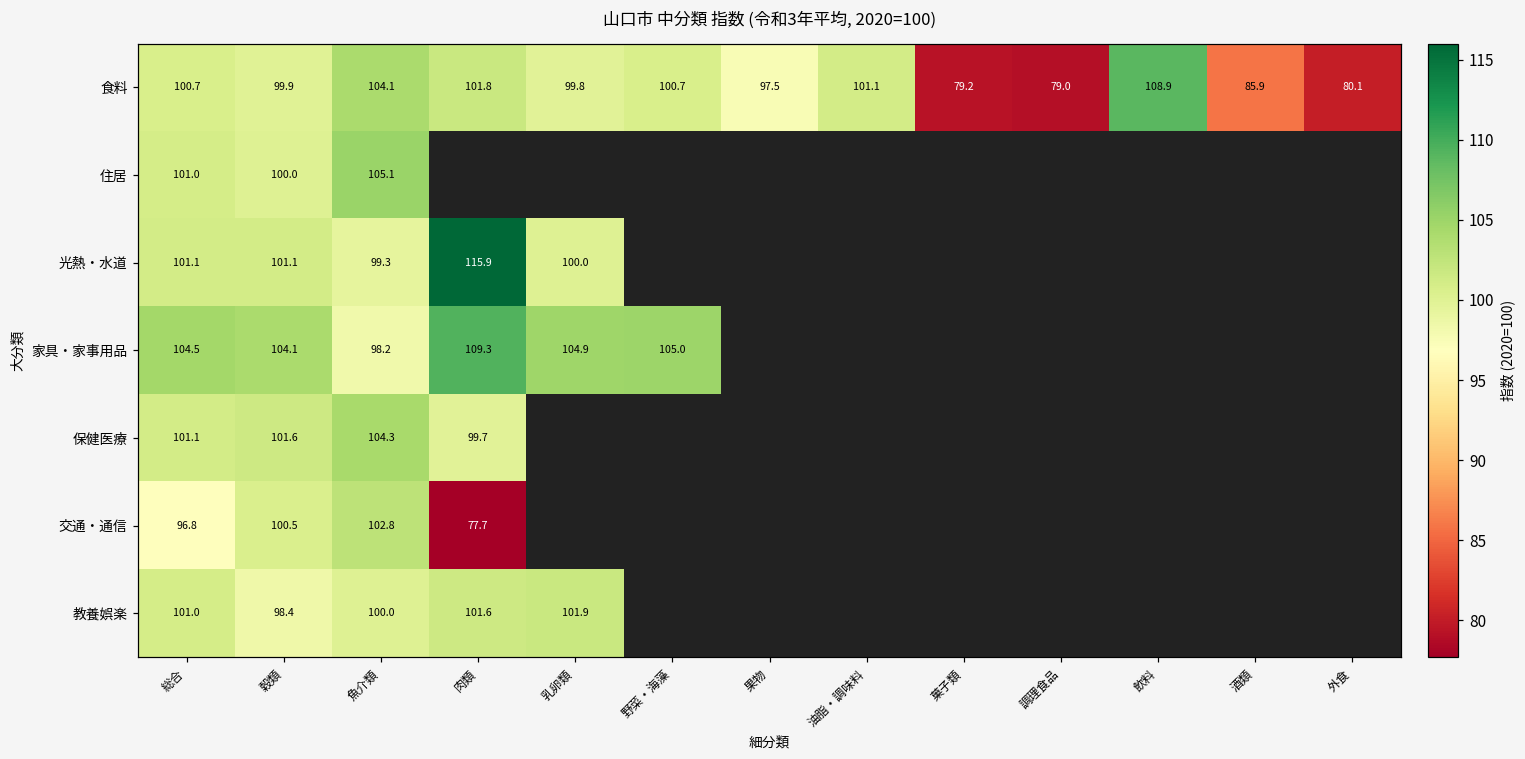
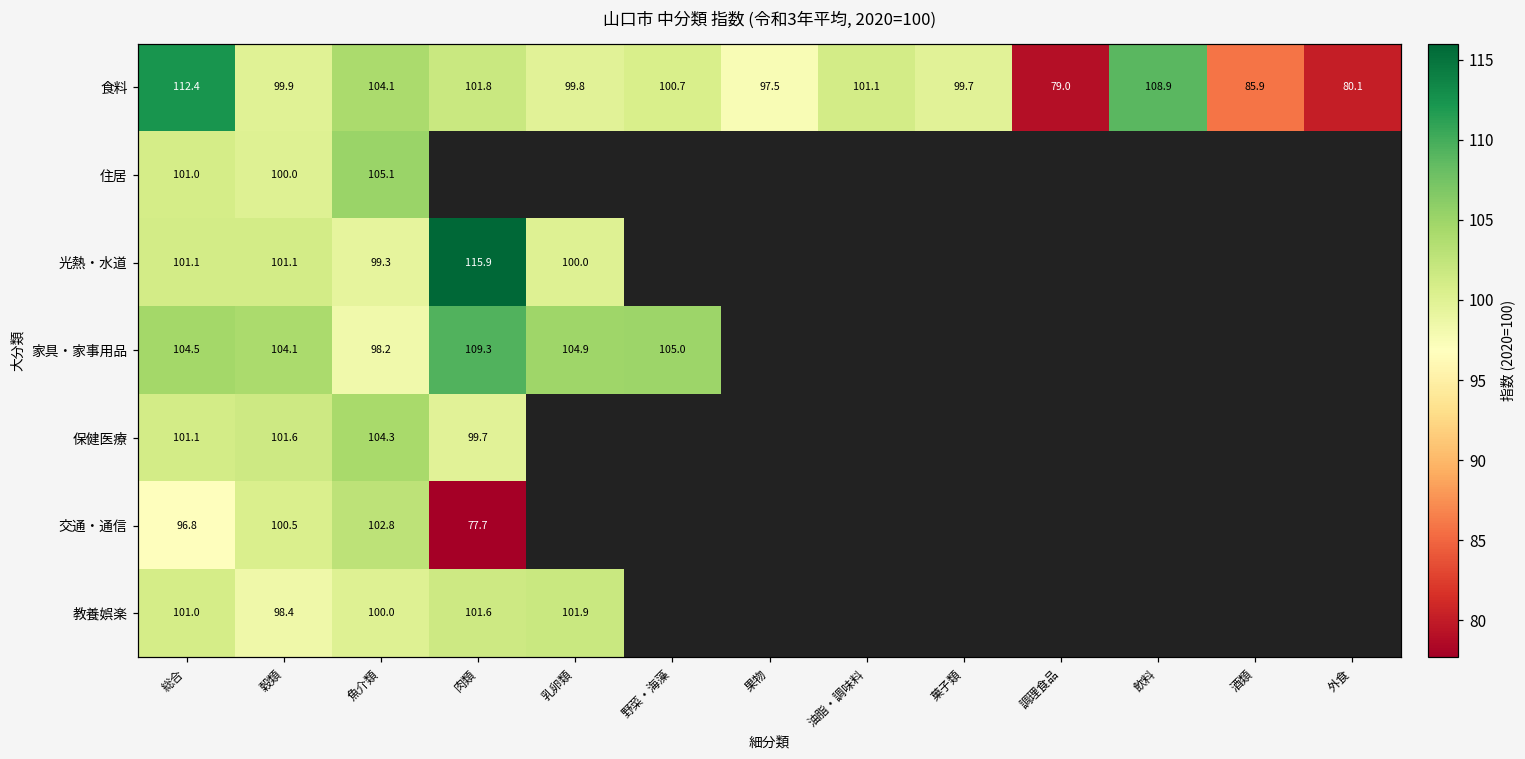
食料, 総合: 100.7 -> 112.4
食料, 菓子類: 79.2 -> 99.7
